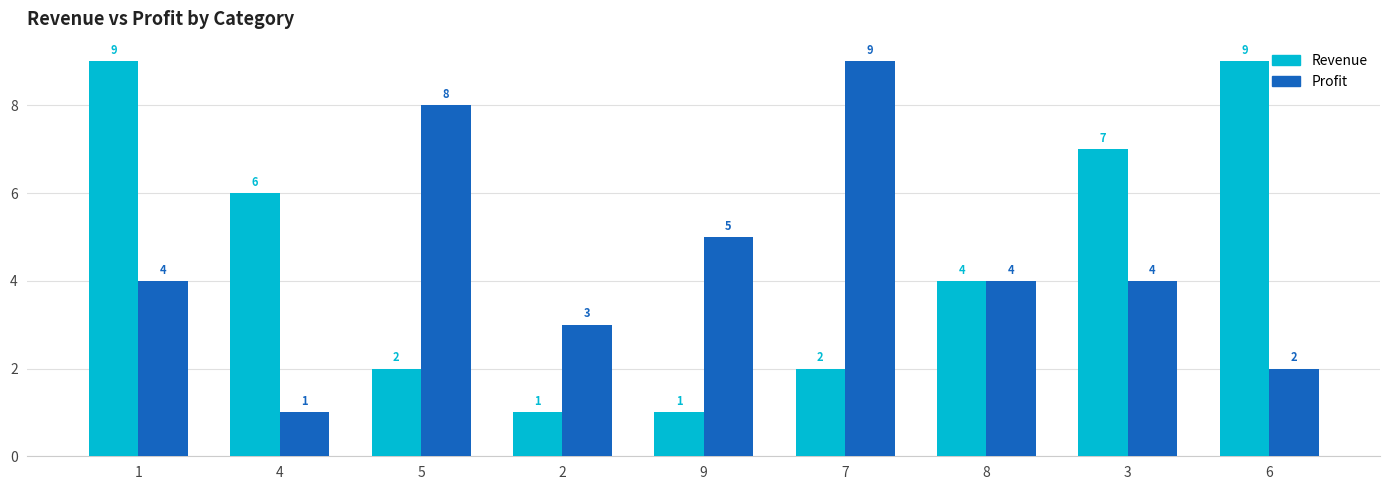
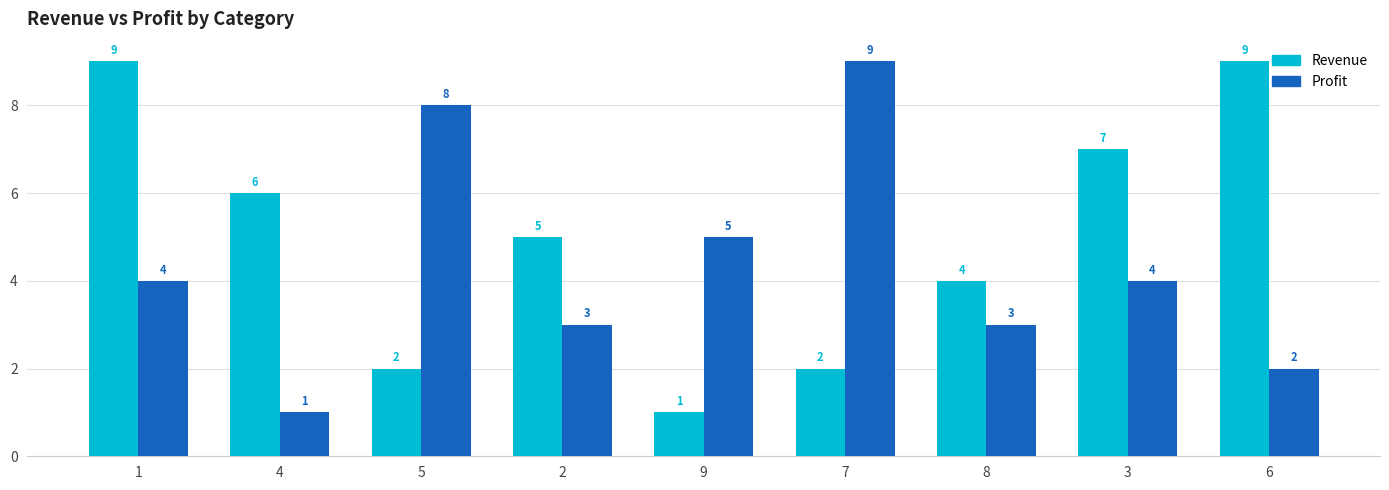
Revenue, 2: 1 -> 5
Profit, 8: 4 -> 3
